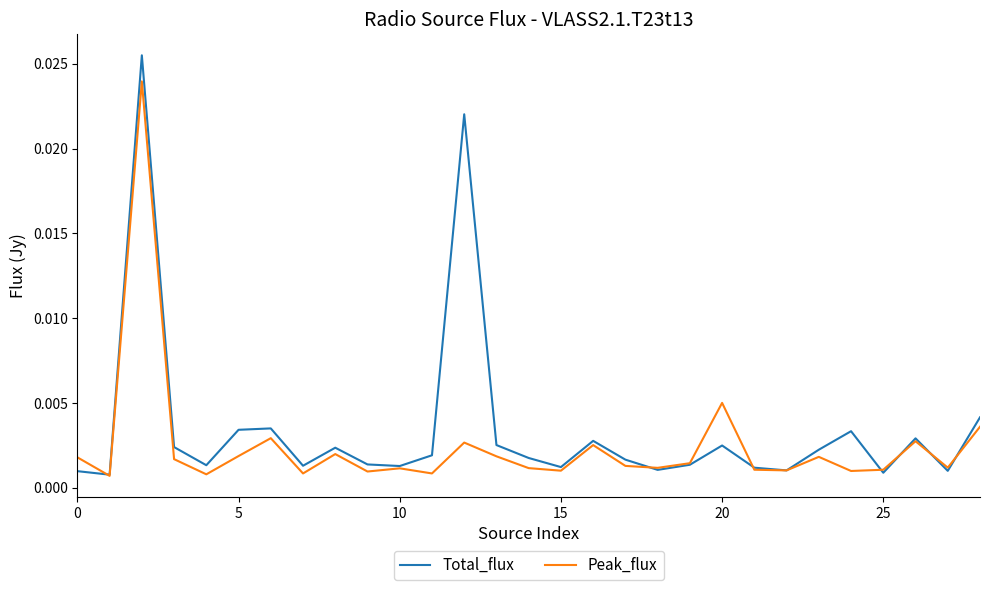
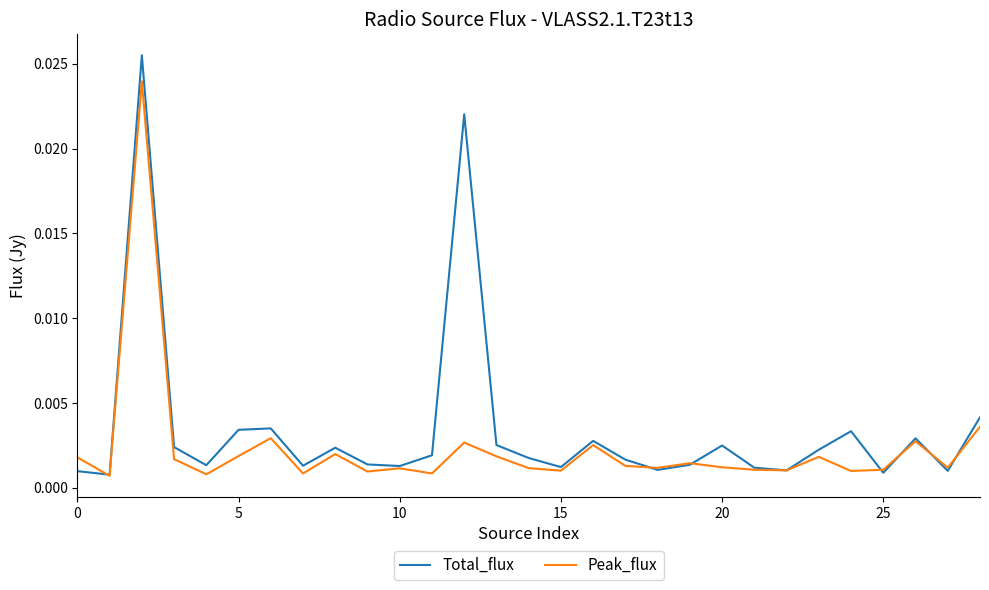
Peak_flux, 20: 0.0050 -> 0.0012
